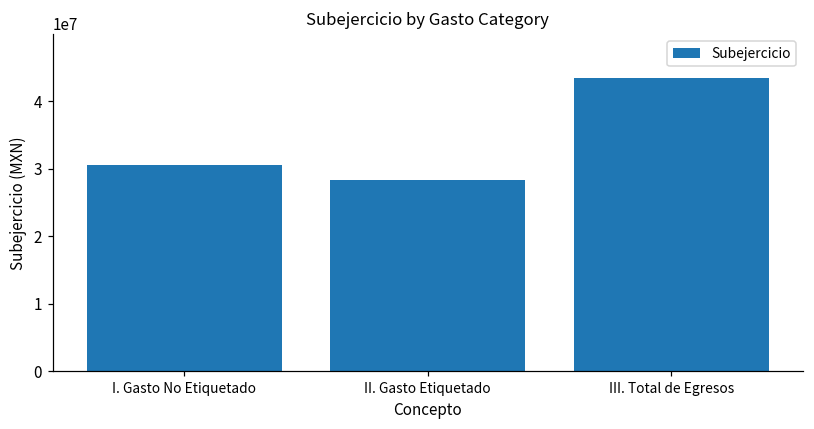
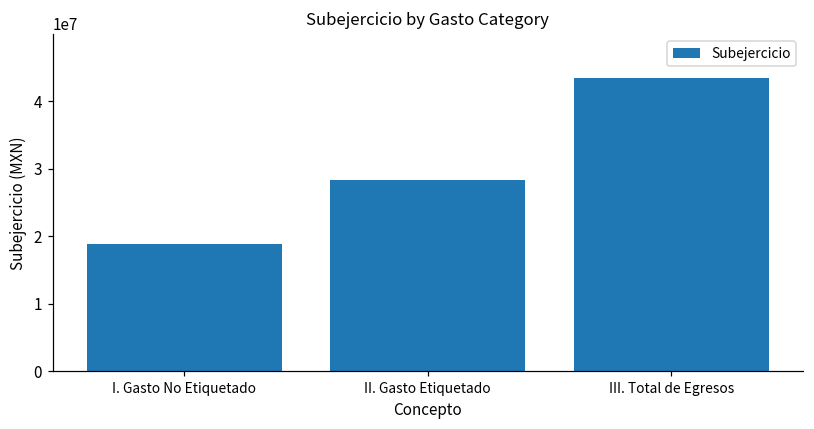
I. Gasto No Etiquetado: 31000000 -> 19000000
